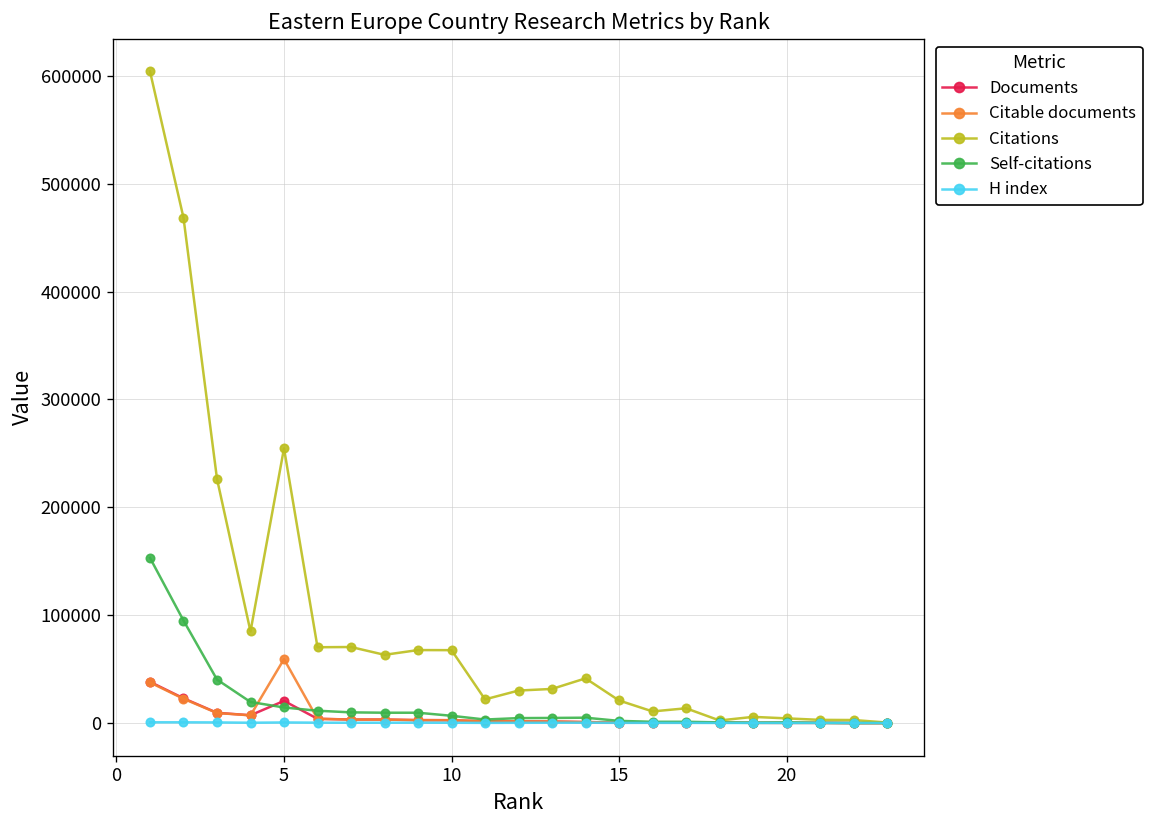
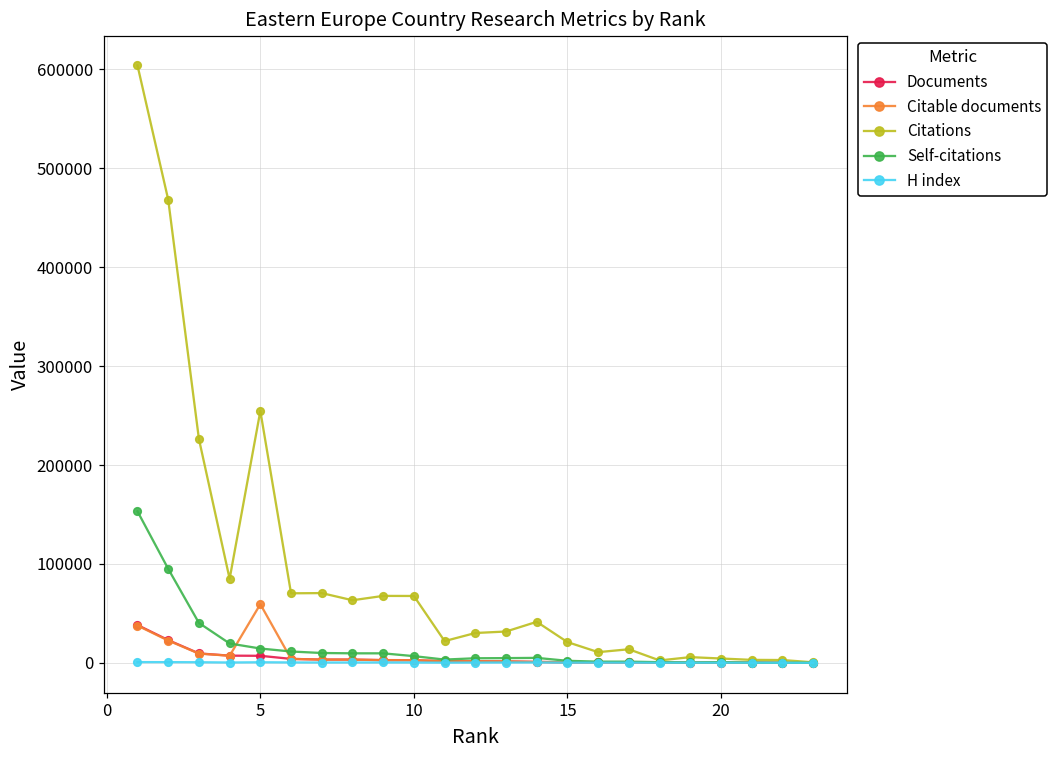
Documents, 5: 20000 -> 10000
